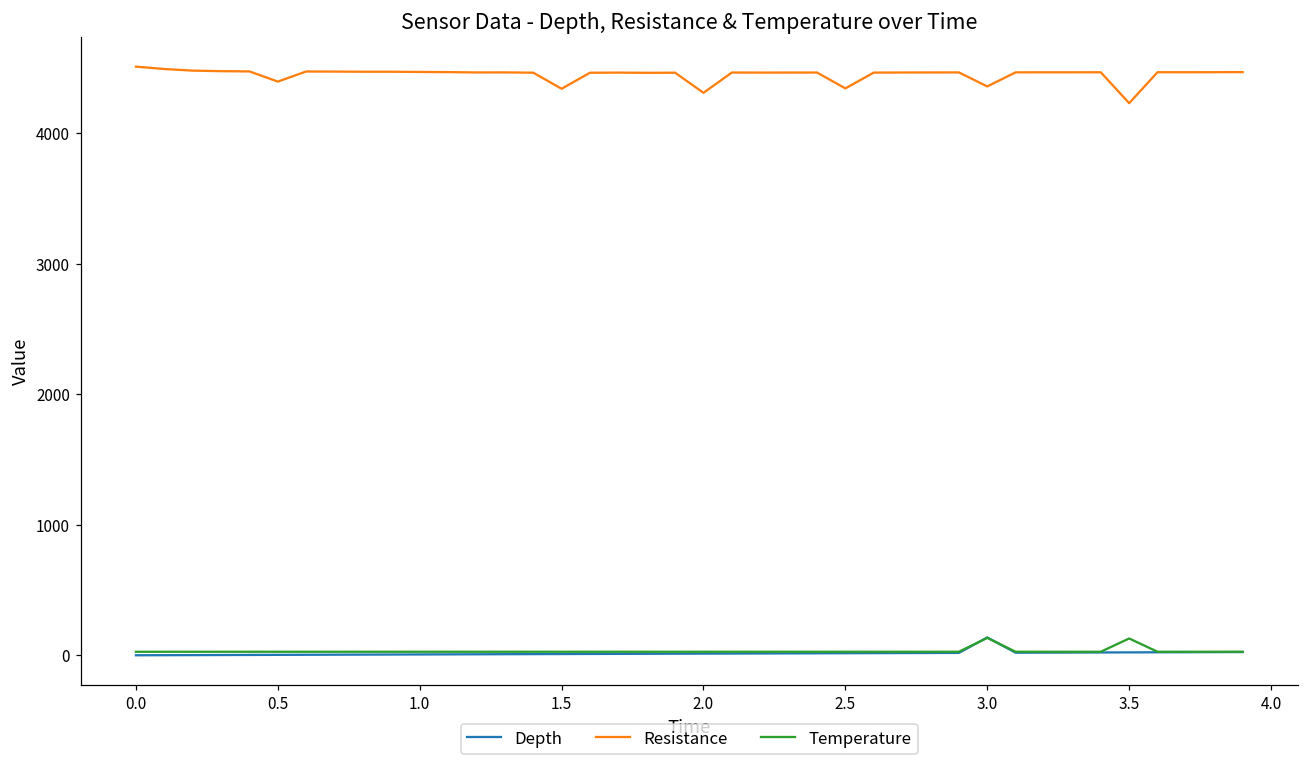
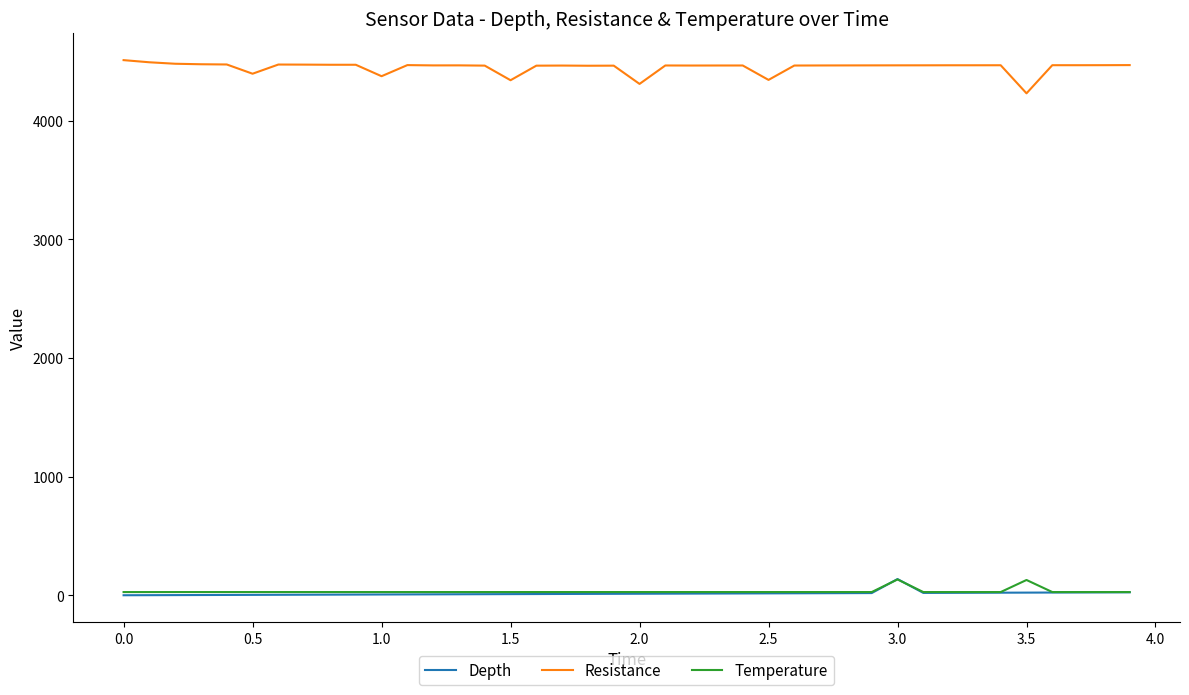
Resistance, 1.0: 4470 -> 4370
Resistance, 3.0: 4360 -> 4470
